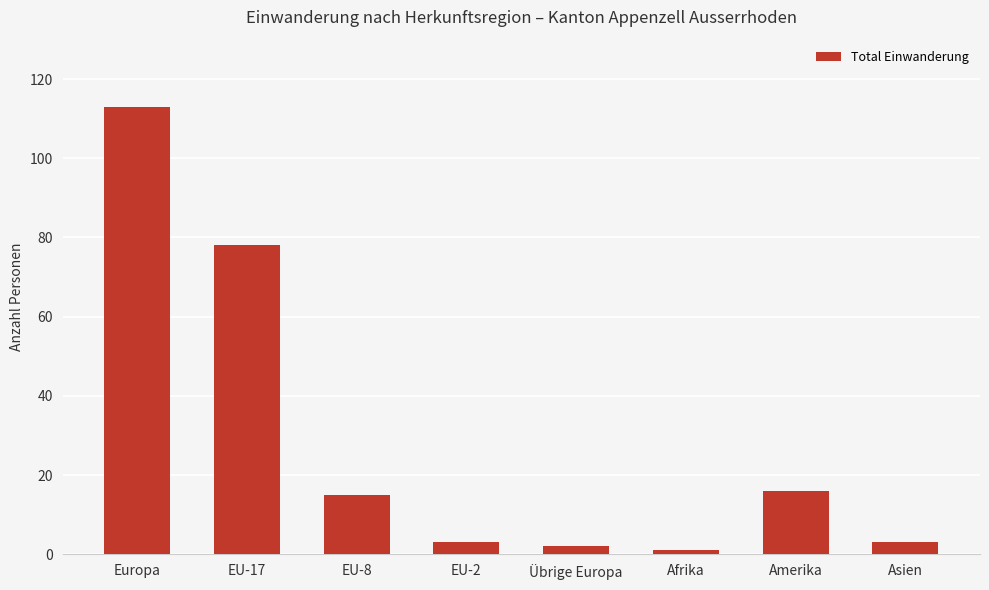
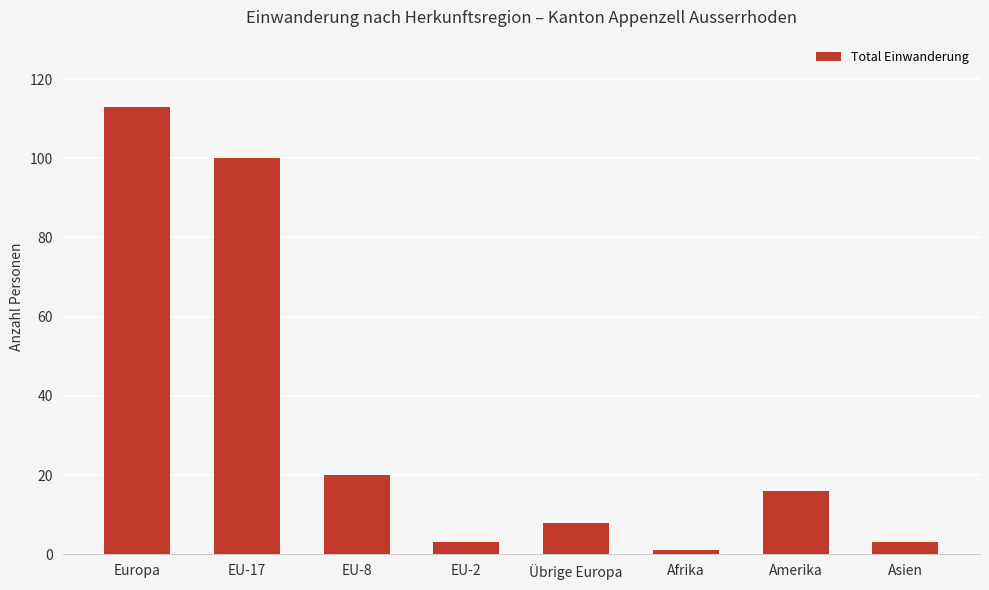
EU-17: 78 -> 100
EU-8: 15 -> 20
Übrige Europa: 2 -> 8
